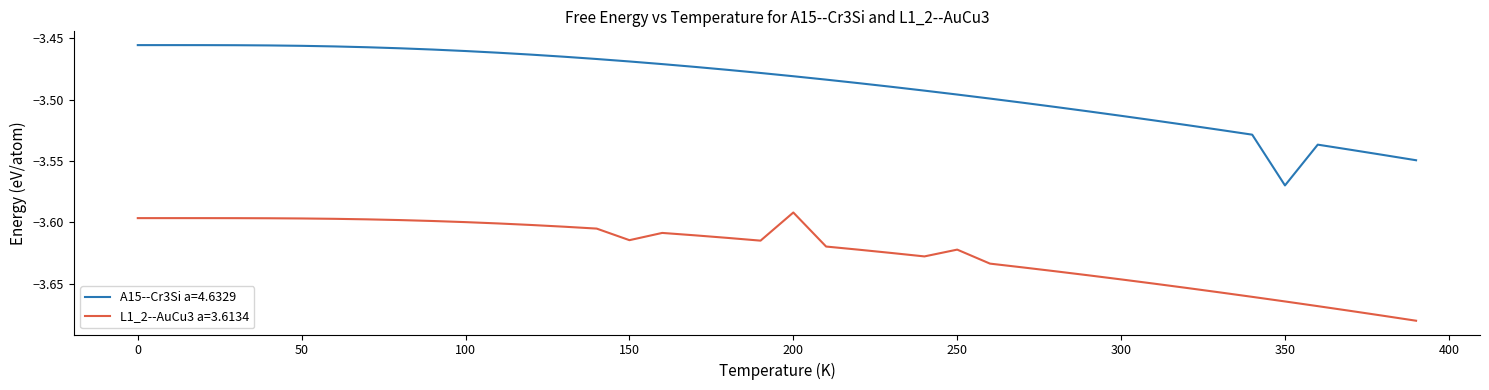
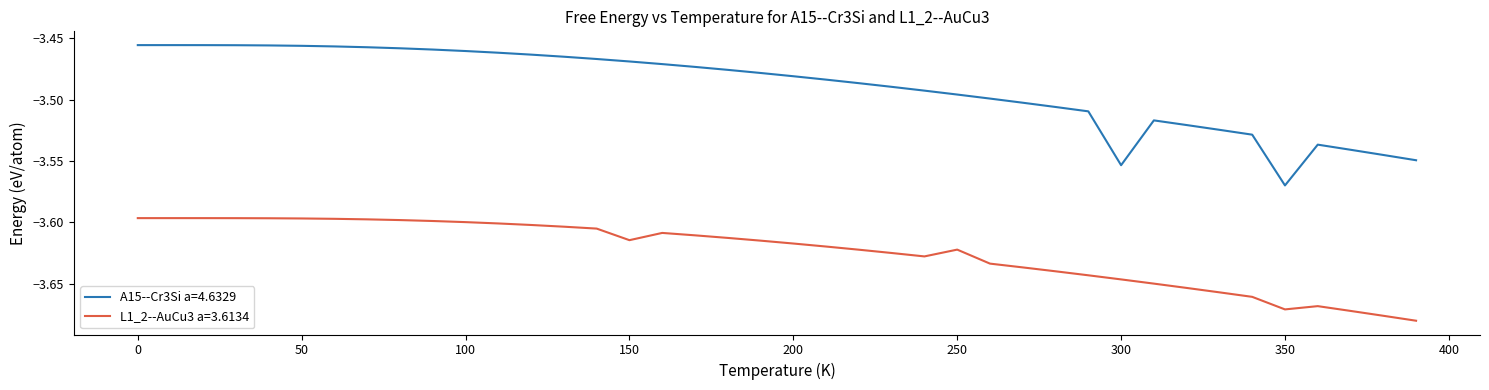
L1_2--AuCu3 a=3.6134, 200: -3.592 -> -3.617
A15--Cr3Si a=4.6329, 300: -3.513 -> -3.553
L1_2--AuCu3 a=3.6134, 350: -3.665 -> -3.671
